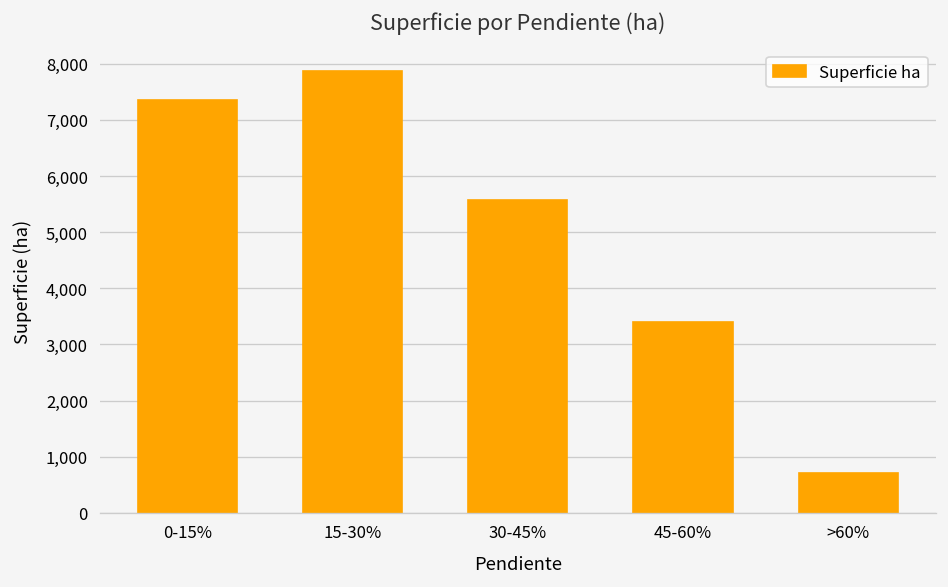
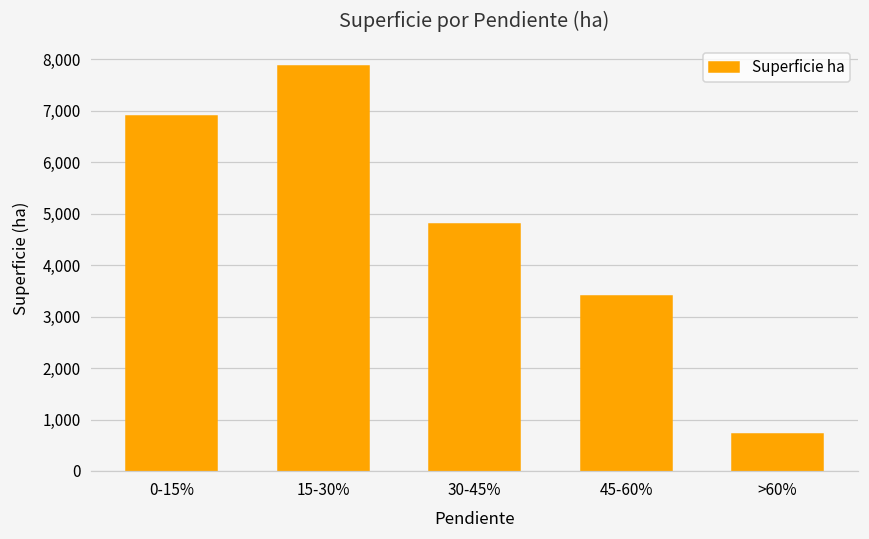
0-15%: 7,400 -> 6,900
30-45%: 5,600 -> 4,800
